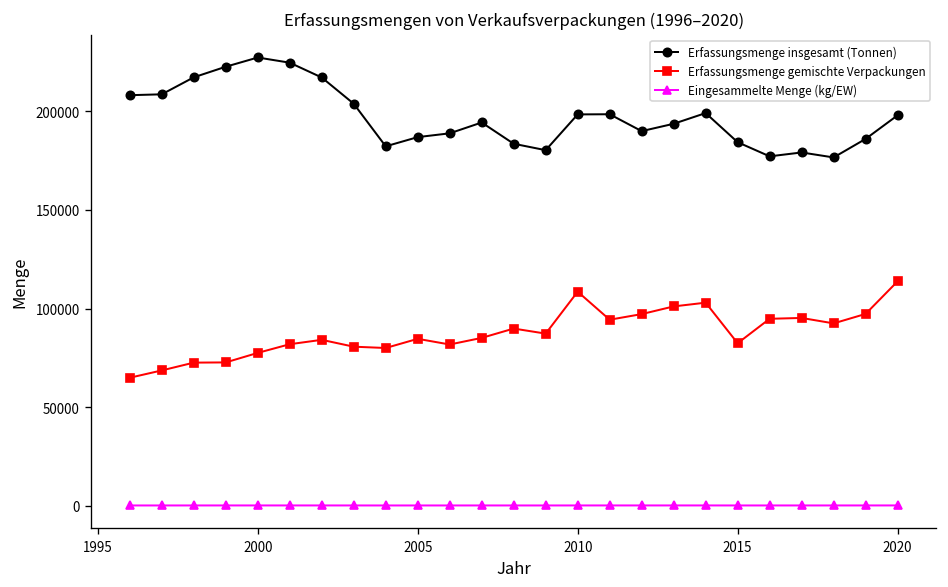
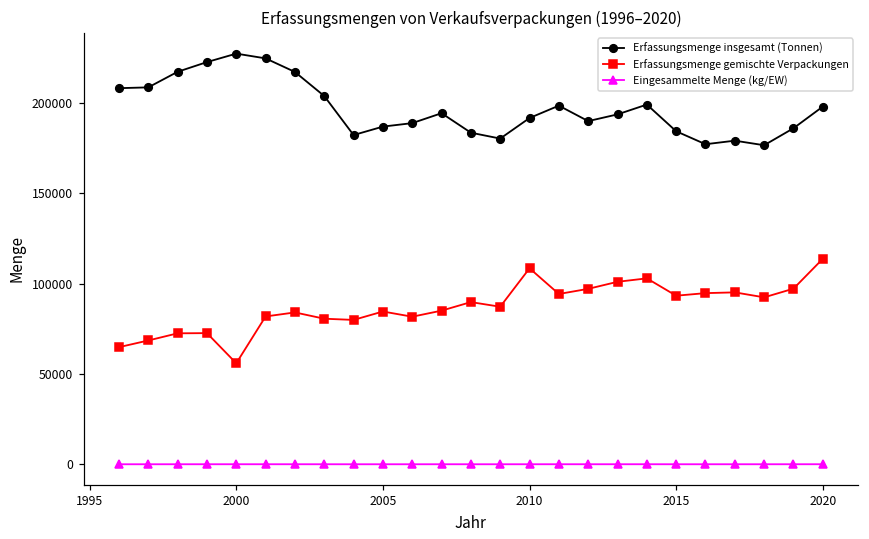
Erfassungsmenge gemischte Verpackungen, 2000: 77000 -> 56000
Erfassungsmenge insgesamt (Tonnen), 2010: 198000 -> 192000
Erfassungsmenge gemischte Verpackungen, 2015: 82000 -> 93000
